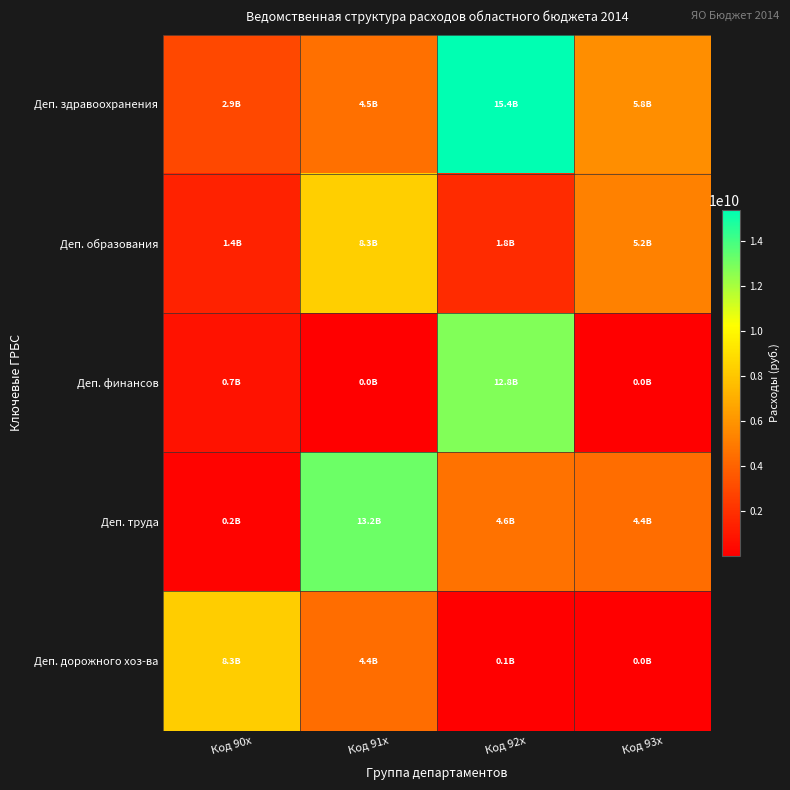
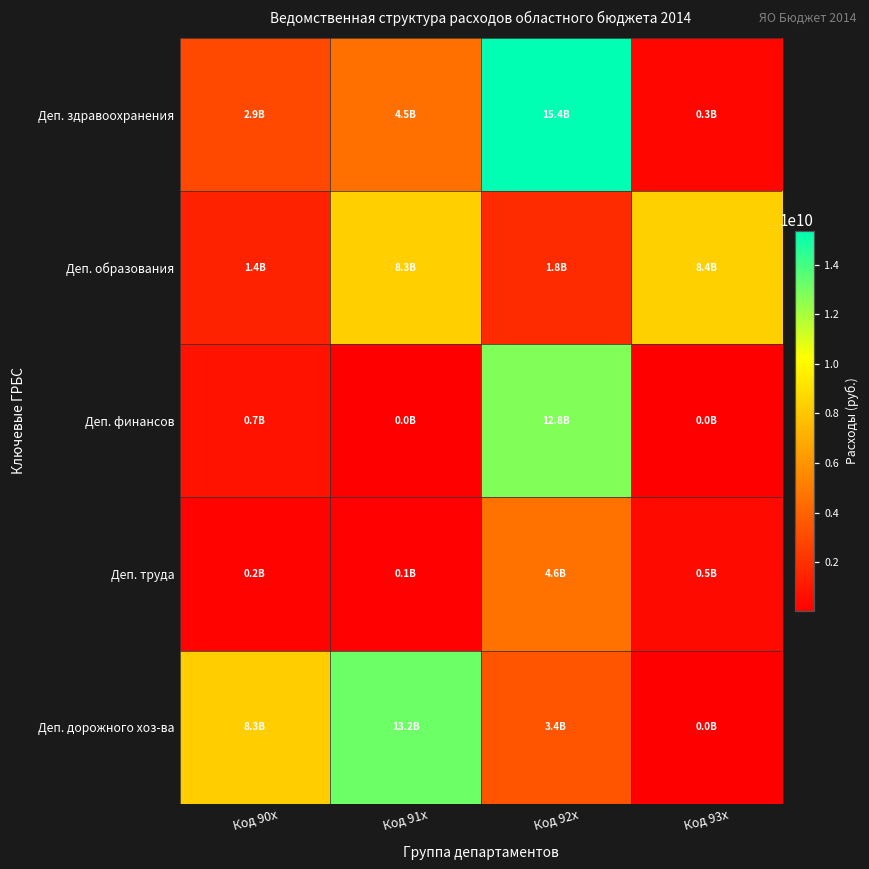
Деп. здравоохранения, Код 93x: 5.8B -> 0.3B
Деп. образования, Код 93x: 5.2B -> 8.4B
Деп. труда, Код 91x: 13.2B -> 0.1B
Деп. труда, Код 93x: 4.4B -> 0.5B
Деп. дорожного хоз-ва, Код 91x: 4.4B -> 13.2B
Деп. дорожного хоз-ва, Код 92x: 0.1B -> 3.4B
